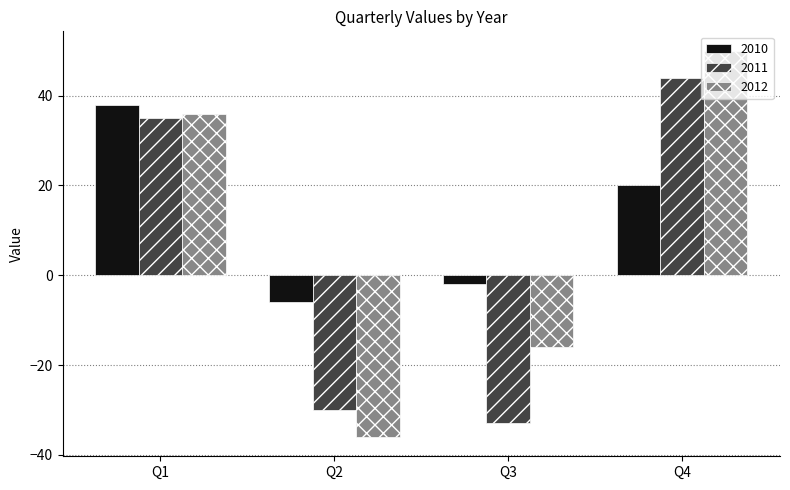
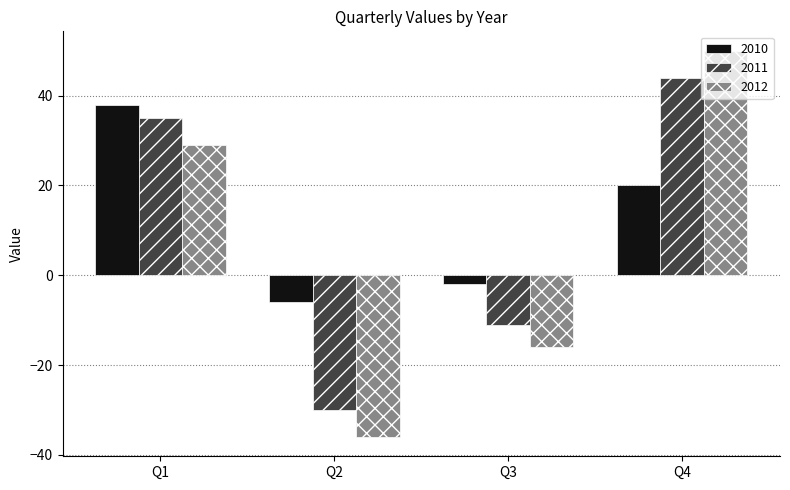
2012, Q1: 36 -> 29
2011, Q3: -33 -> -11
